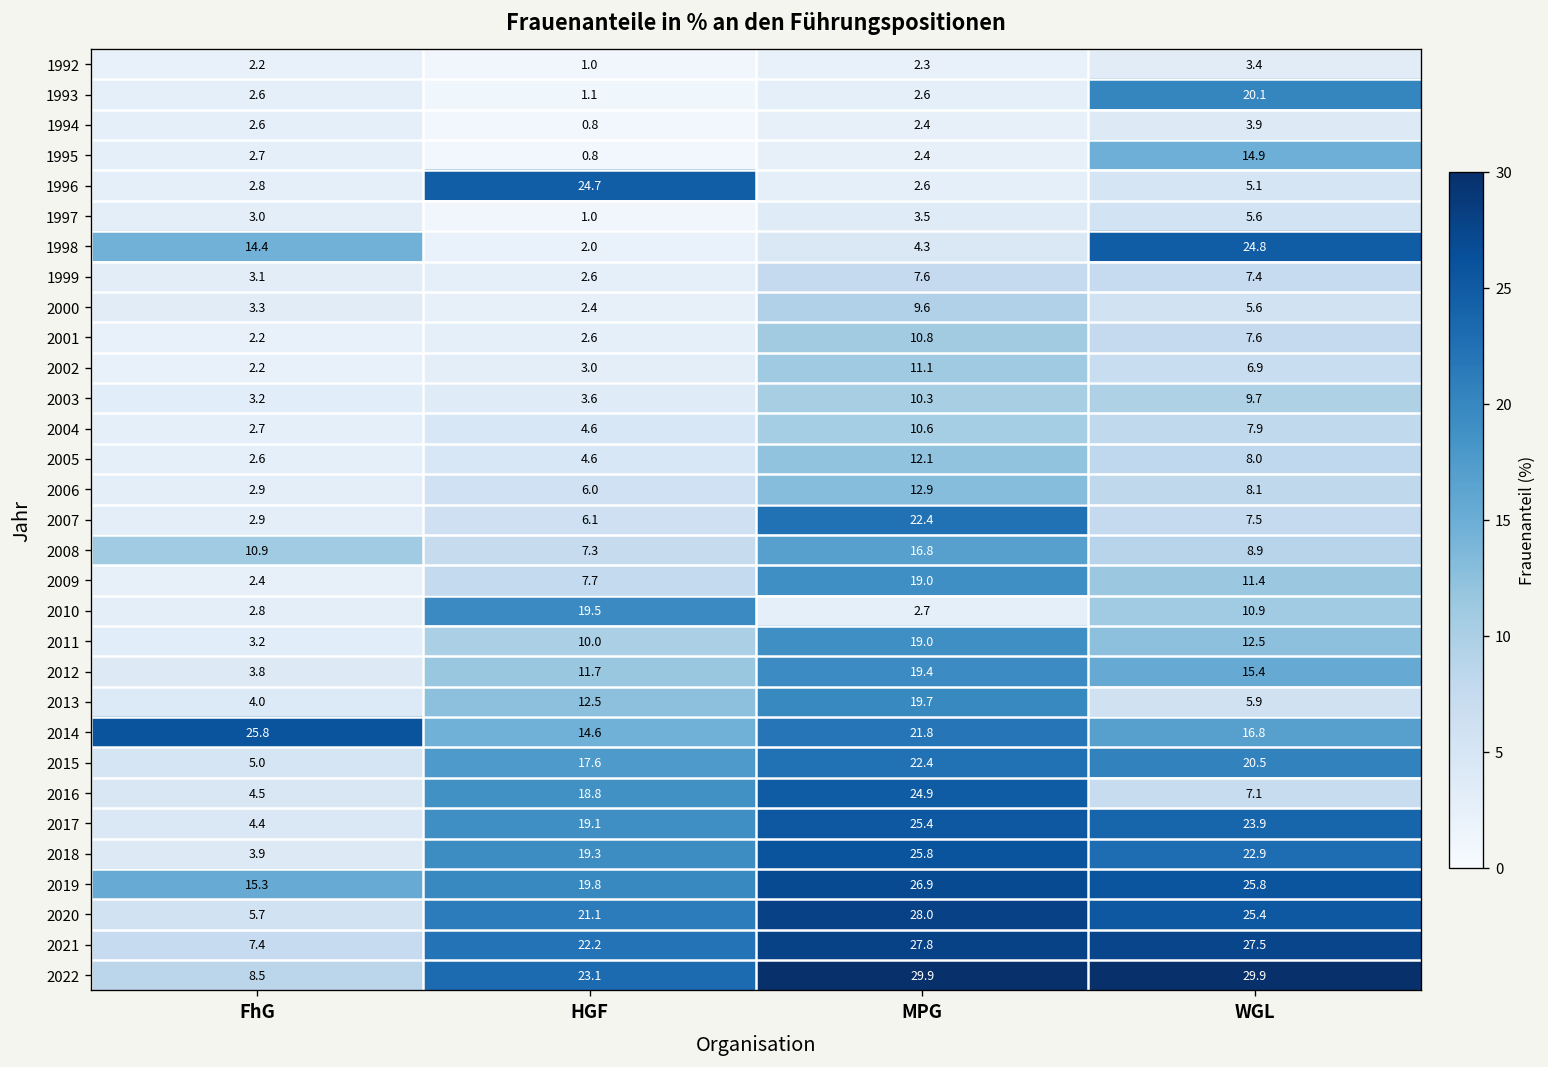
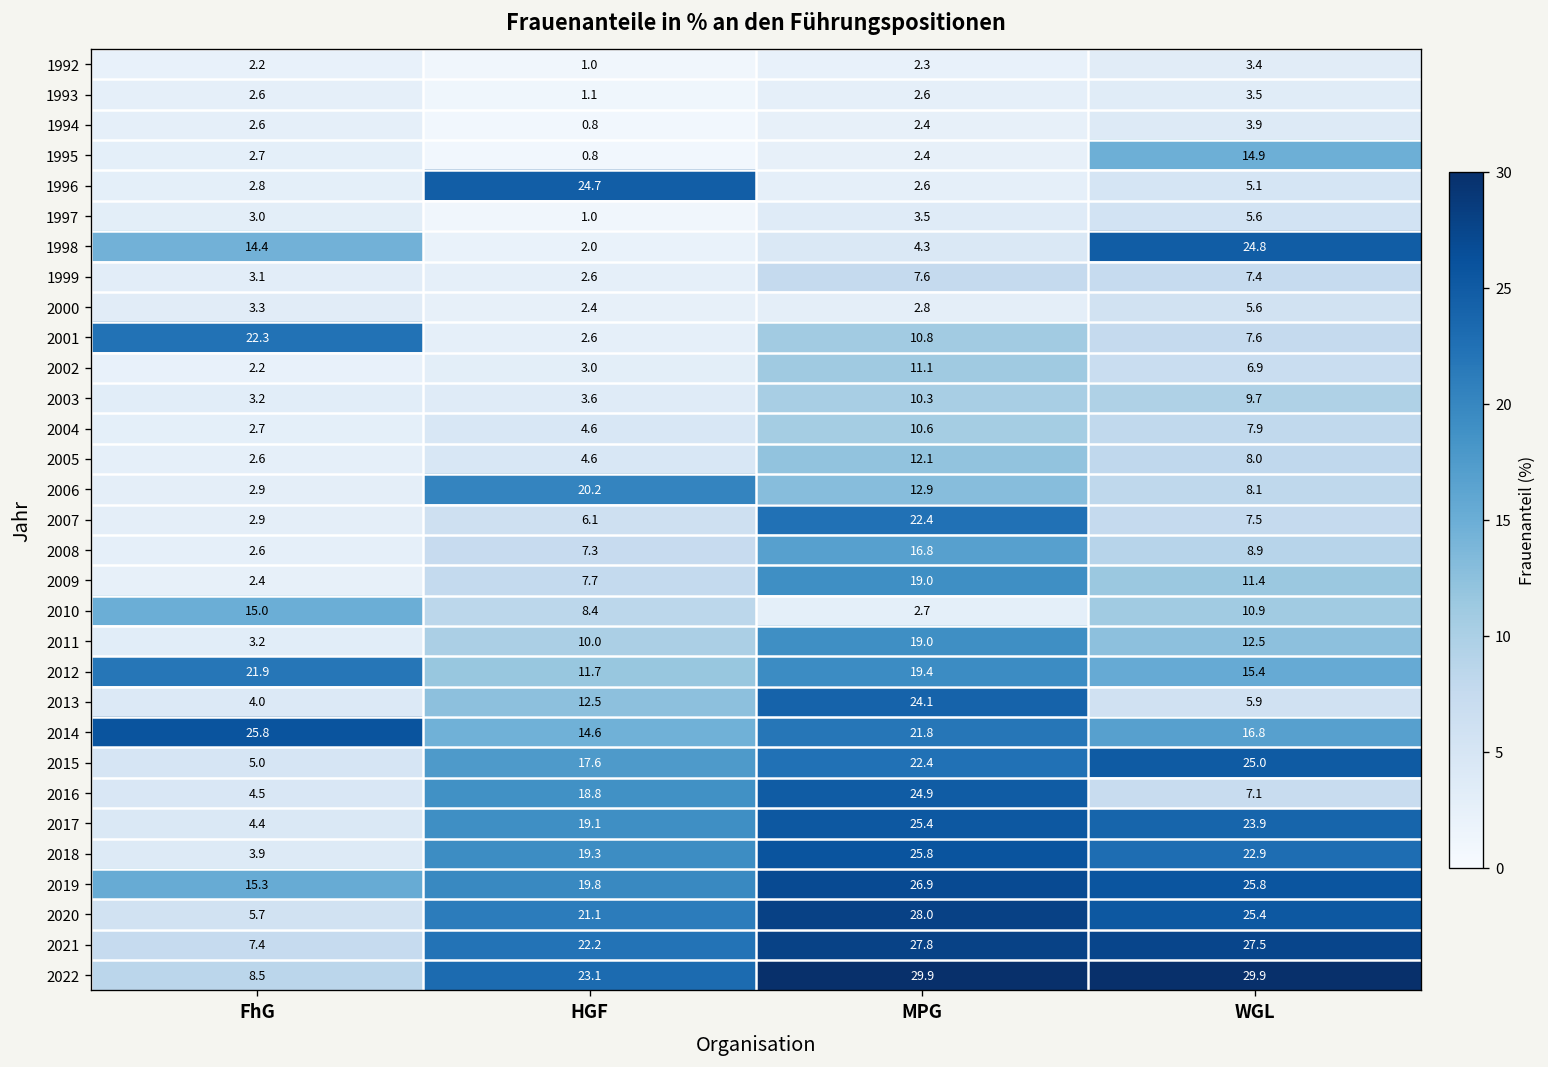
1993, WGL: 20.1 -> 3.5
2000, MPG: 9.6 -> 2.8
2001, FhG: 2.2 -> 22.3
2006, HGF: 6.0 -> 20.2
2008, FhG: 10.9 -> 2.6
2010, FhG: 2.8 -> 15.0
2010, HGF: 19.5 -> 8.4
2012, FhG: 3.8 -> 21.9
2013, MPG: 19.7 -> 24.1
2015, WGL: 20.5 -> 25.0
